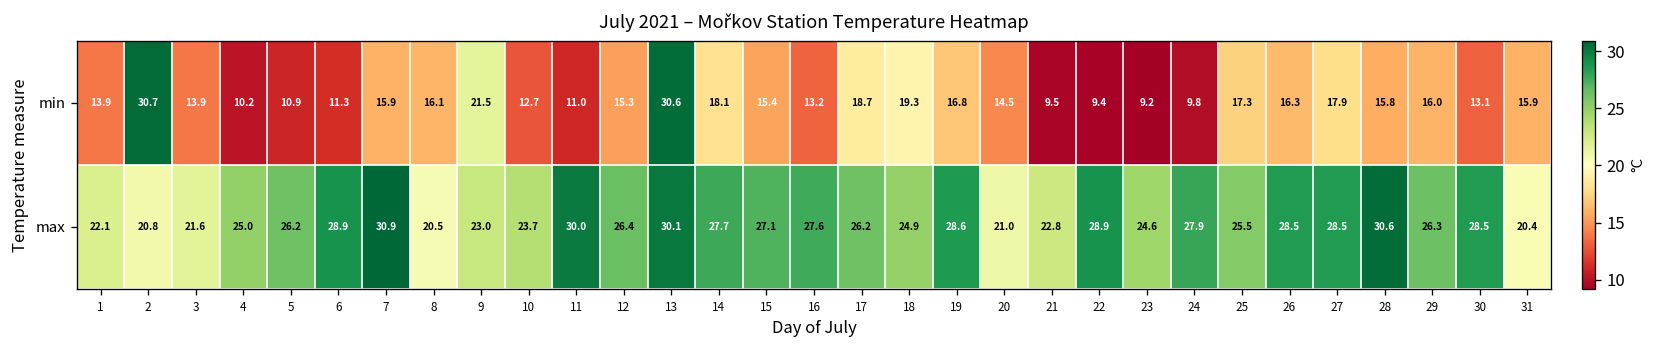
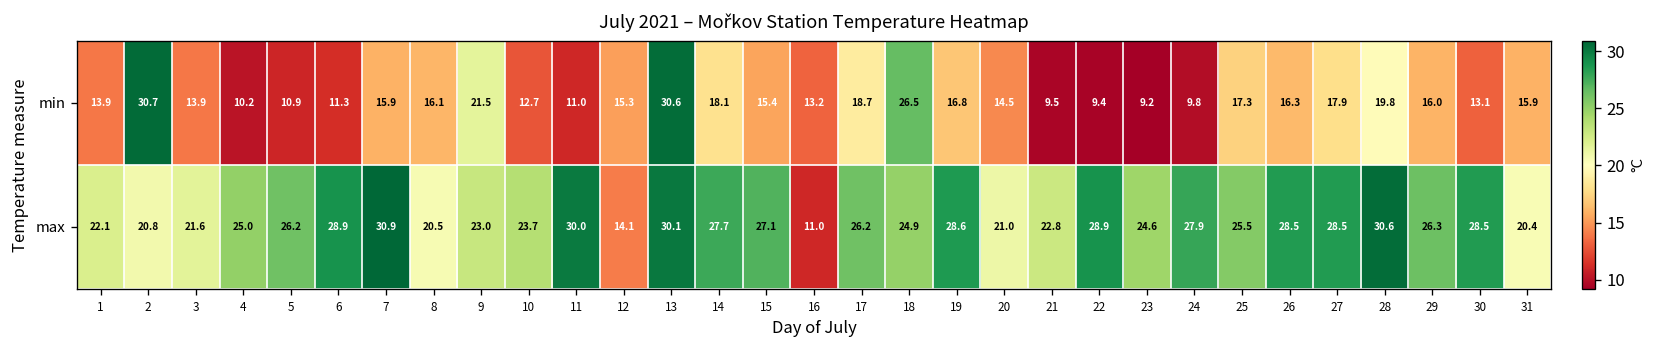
min, 18: 19.3 -> 26.5
min, 28: 15.8 -> 19.8
max, 12: 26.4 -> 14.1
max, 16: 27.6 -> 11.0
